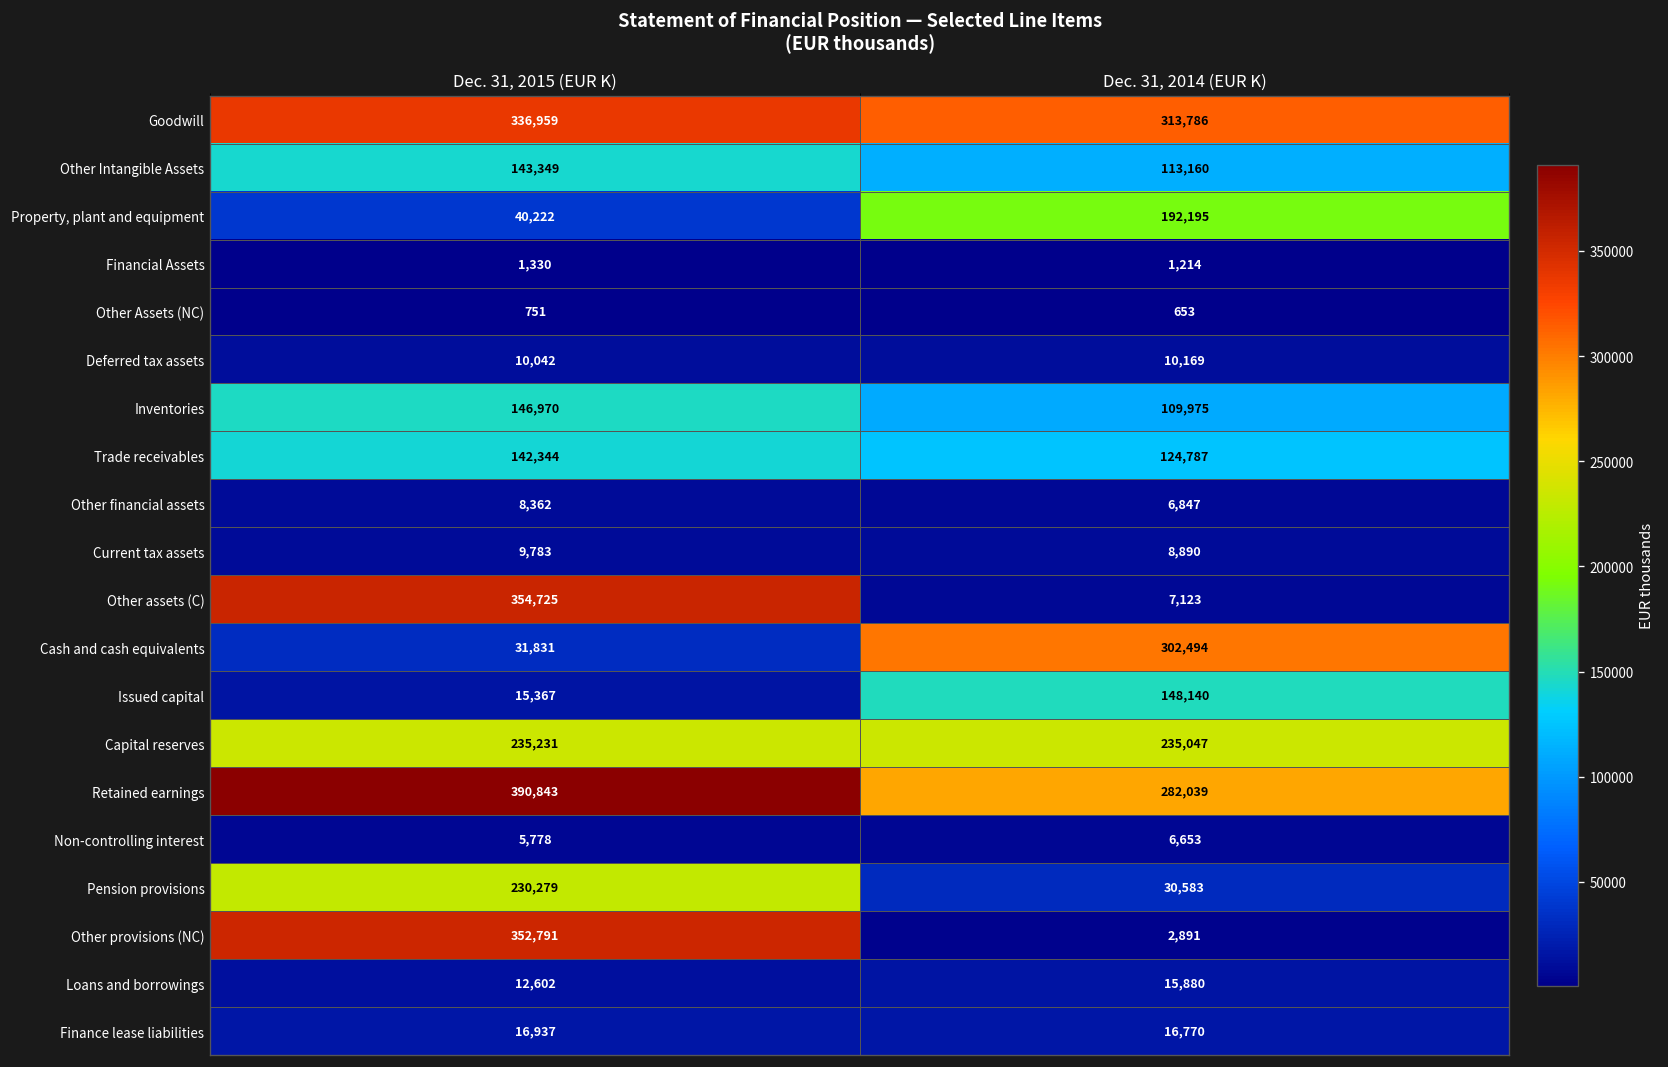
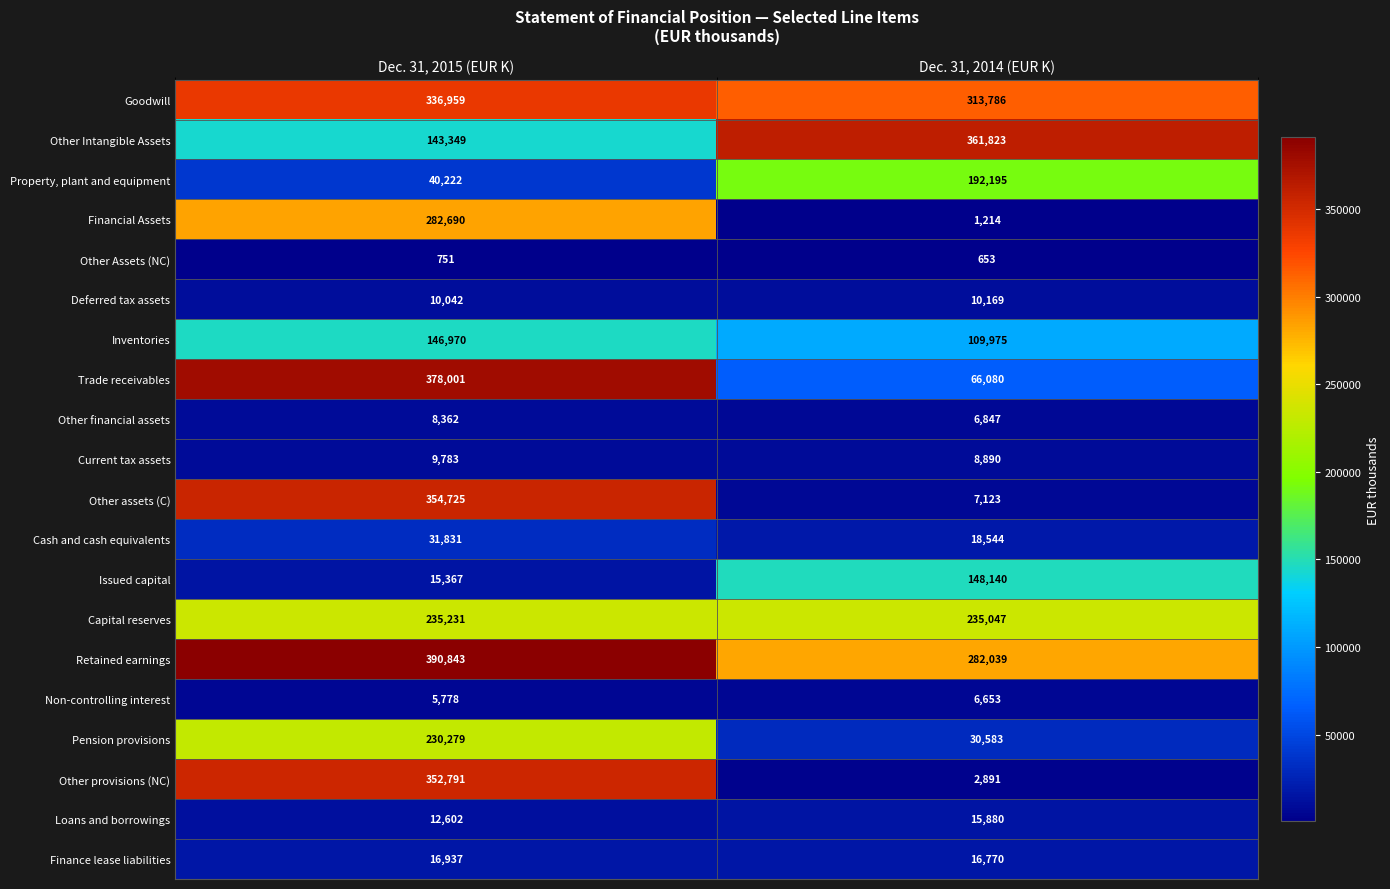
Other Intangible Assets, Dec. 31, 2014 (EUR K): 113,160 -> 361,823
Financial Assets, Dec. 31, 2015 (EUR K): 1,330 -> 282,690
Trade receivables, Dec. 31, 2015 (EUR K): 142,344 -> 378,001
Trade receivables, Dec. 31, 2014 (EUR K): 124,787 -> 66,080
Cash and cash equivalents, Dec. 31, 2014 (EUR K): 302,494 -> 18,544
